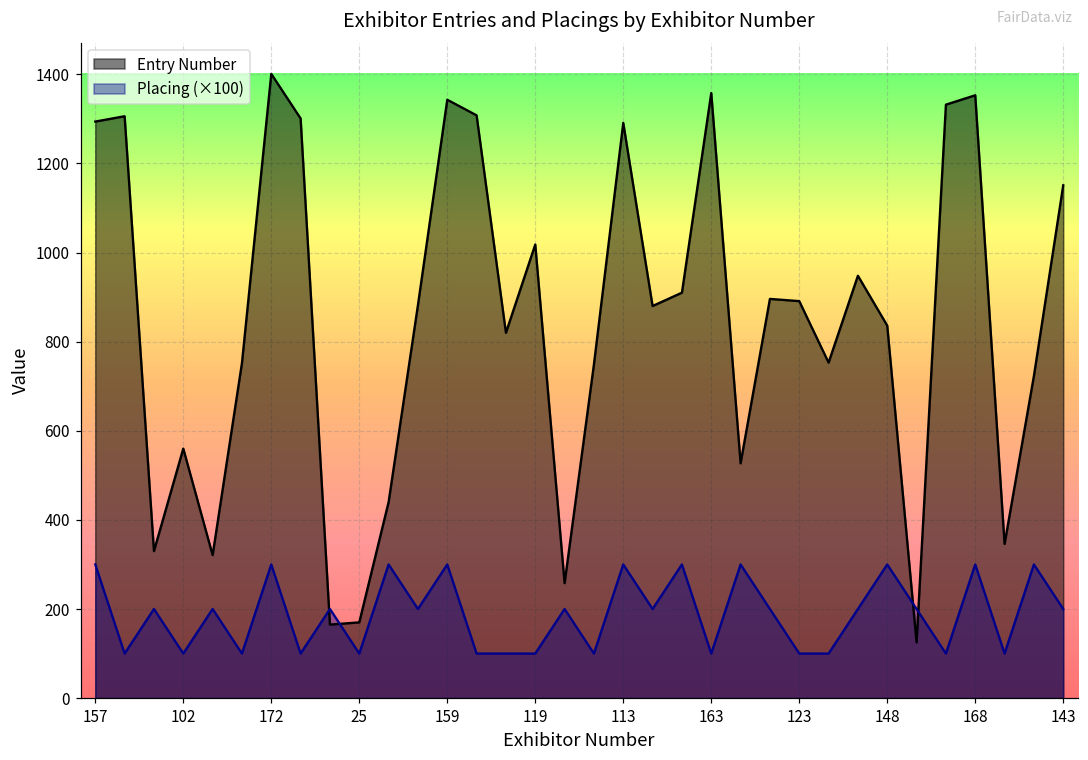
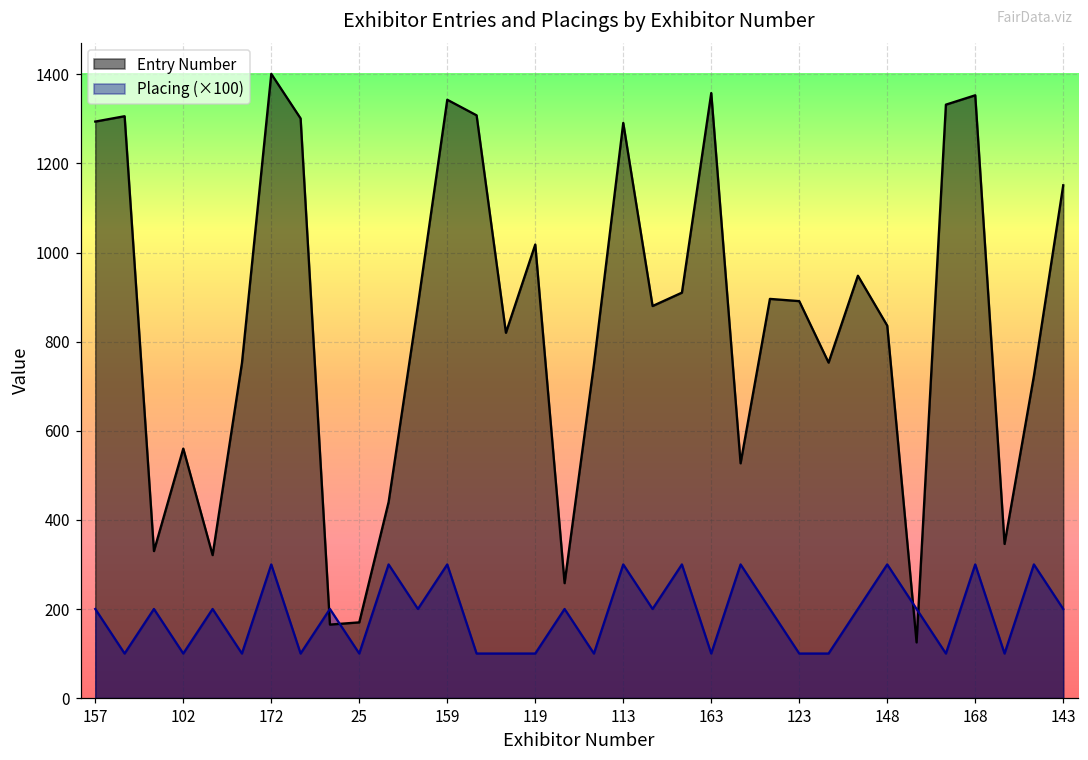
Placing (×100), 157: 300 -> 200
